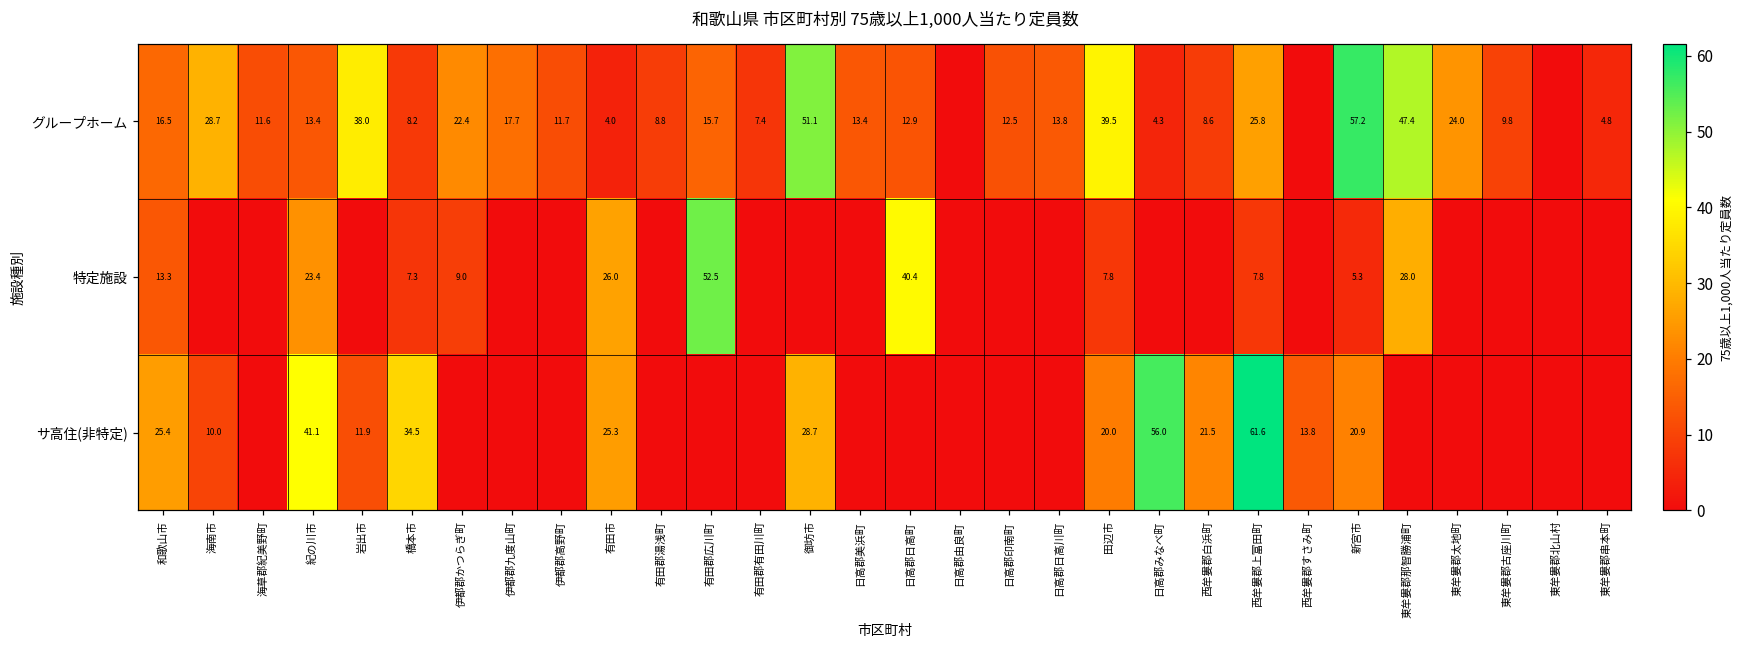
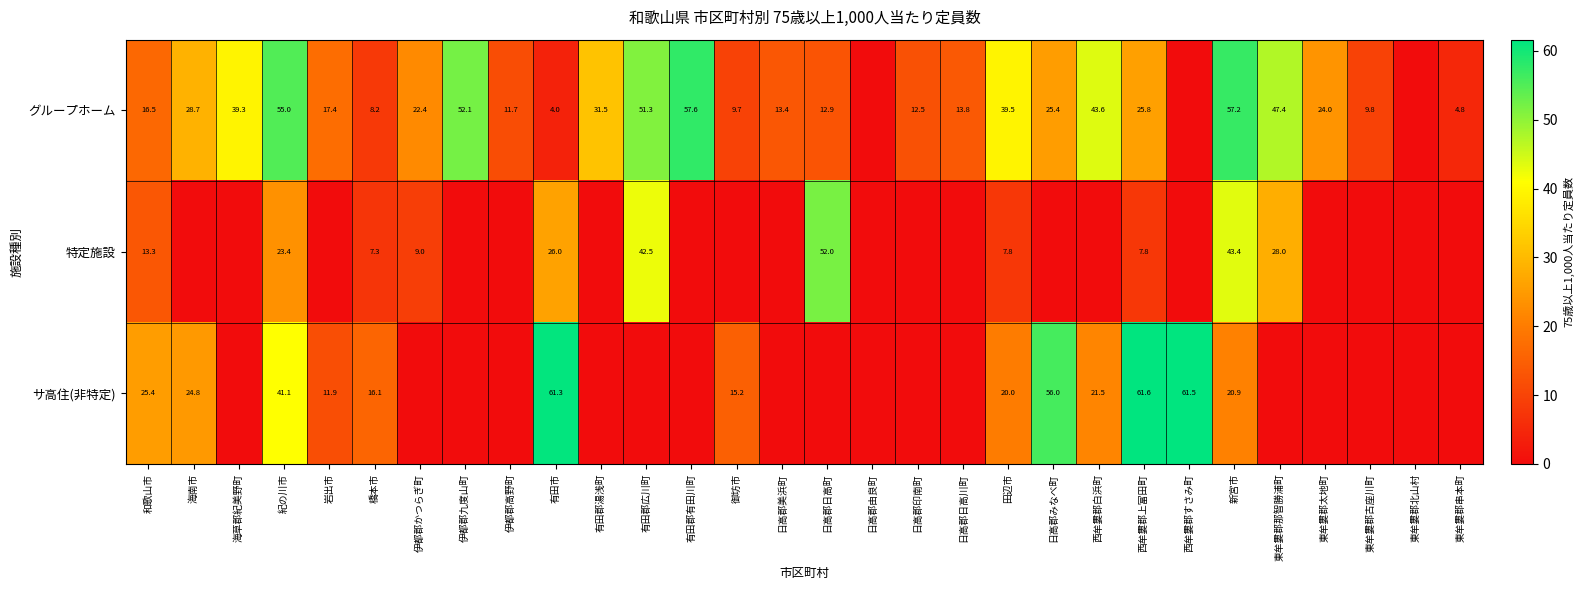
グループホーム, 海草郡紀美野町: 11.6 -> 39.3
グループホーム, 紀の川市: 13.4 -> 55.0
グループホーム, 岩出市: 38.0 -> 17.4
グループホーム, 伊都郡九度山町: 17.7 -> 52.1
グループホーム, 有田郡湯浅町: 8.8 -> 31.5
グループホーム, 有田郡広川町: 15.7 -> 51.3
グループホーム, 有田郡有田川町: 7.4 -> 57.6
グループホーム, 御坊市: 51.1 -> 9.7
グループホーム, 日高郡みなべ町: 4.3 -> 25.4
グループホーム, 西牟婁郡白浜町: 8.6 -> 43.6
特定施設, 有田郡広川町: 52.5 -> 42.5
特定施設, 日高郡日高町: 40.4 -> 52.0
特定施設, 新宮市: 5.3 -> 43.4
サ高住(非特定), 海南市: 10.0 -> 24.8
サ高住(非特定), 橋本市: 34.5 -> 16.1
サ高住(非特定), 有田市: 25.3 -> 61.3
サ高住(非特定), 御坊市: 28.7 -> 15.2
サ高住(非特定), 西牟婁郡すさみ町: 13.8 -> 61.5
